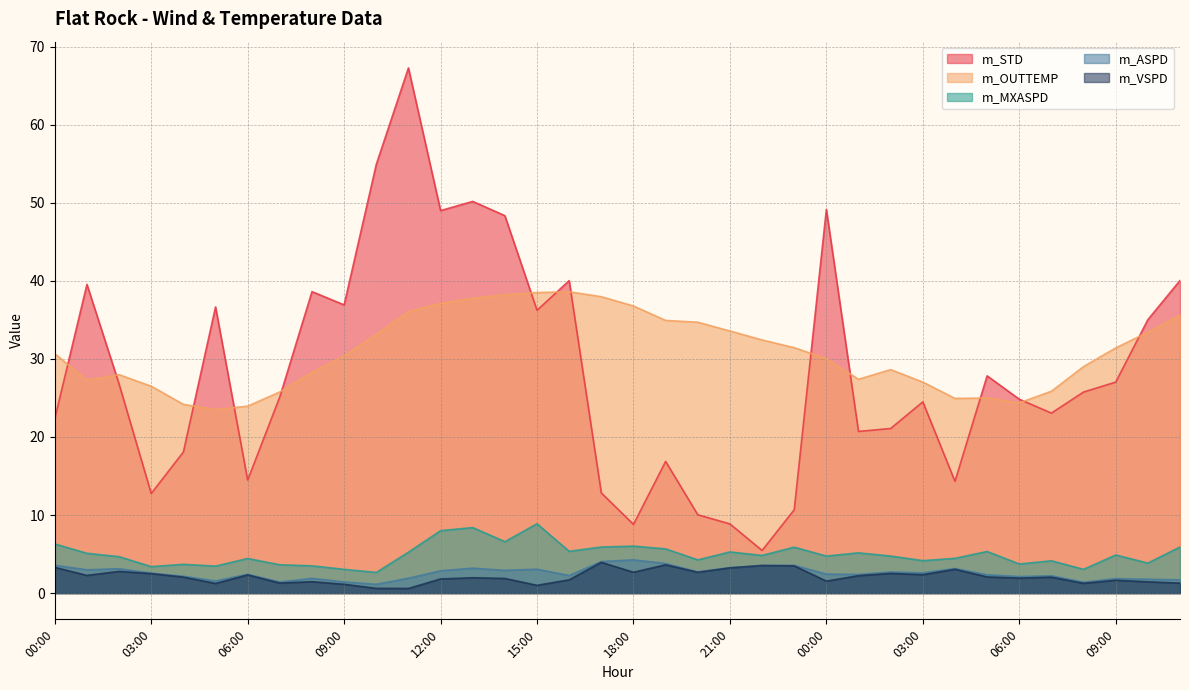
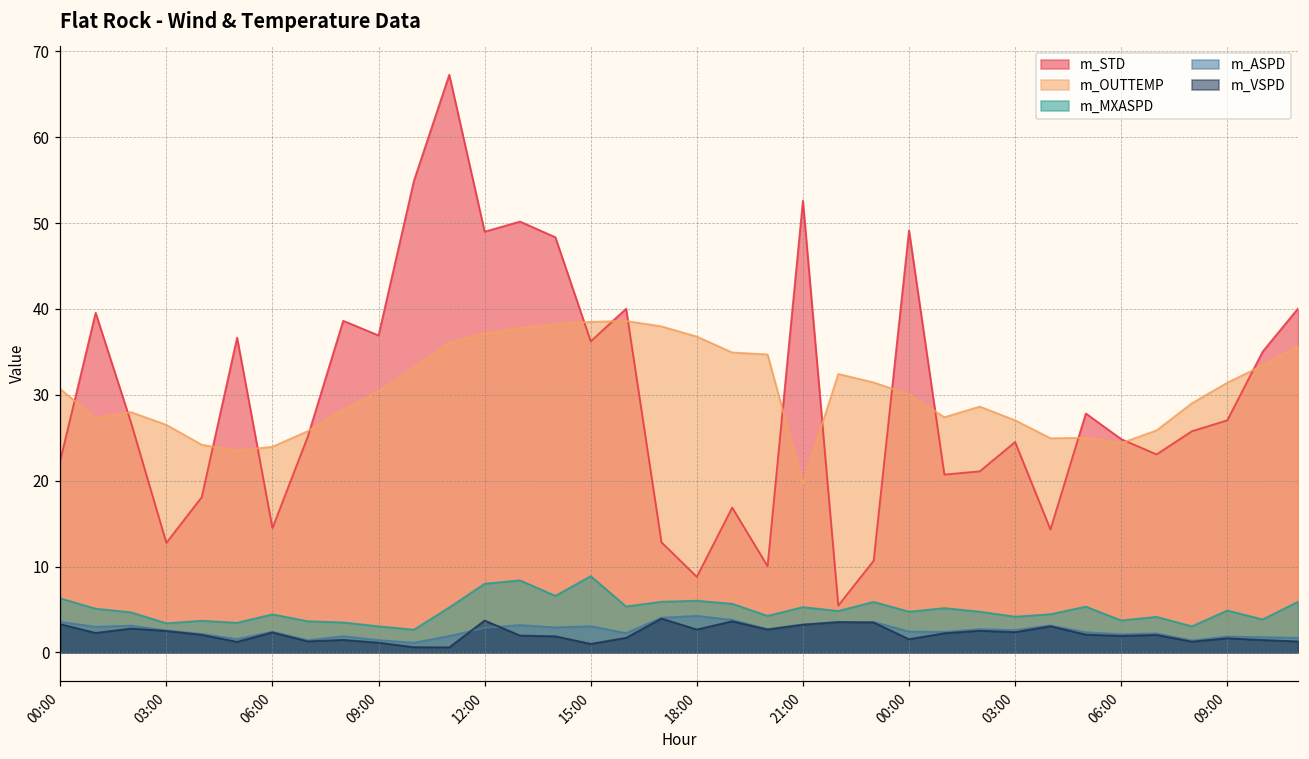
m_VSPD, 12:00: 2 -> 4
m_STD, 21:00: 9 -> 53
m_OUTTEMP, 21:00: 34 -> 20
